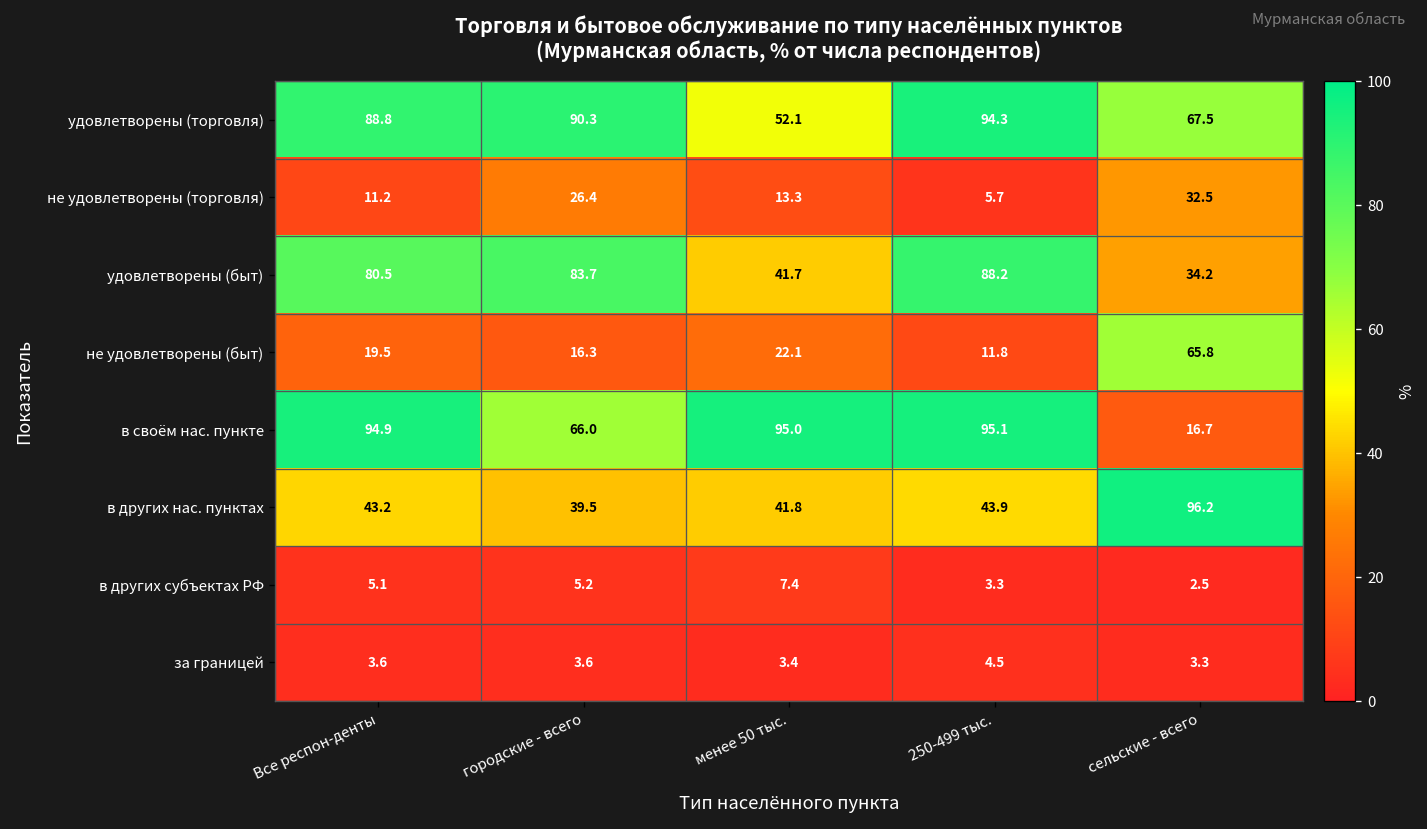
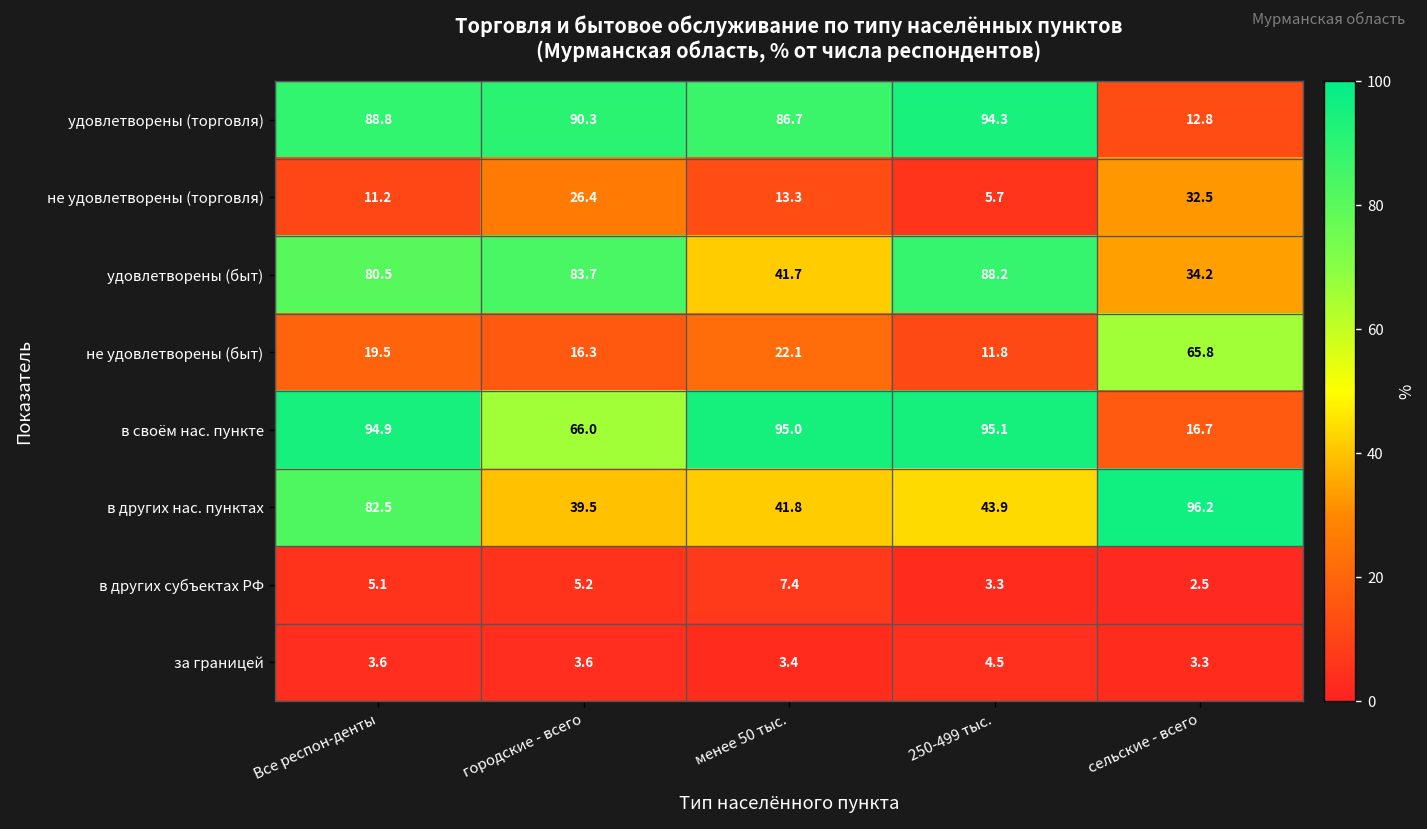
удовлетворены (торговля), менее 50 тыс.: 52.1 -> 86.7
удовлетворены (торговля), сельские - всего: 67.5 -> 12.8
в других нас. пунктах, Все респон-денты: 43.2 -> 82.5
